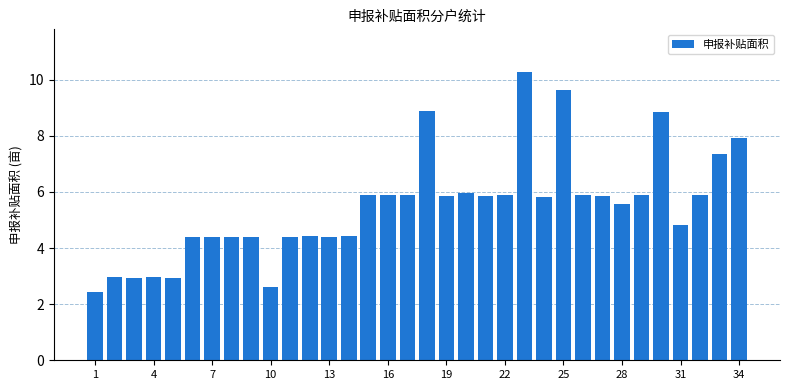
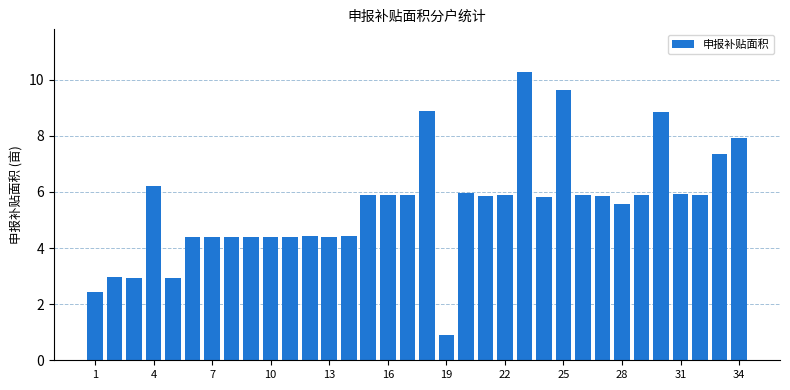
4: 3.0 -> 6.2
10: 2.6 -> 4.4
19: 5.8 -> 0.9
31: 4.8 -> 5.9
